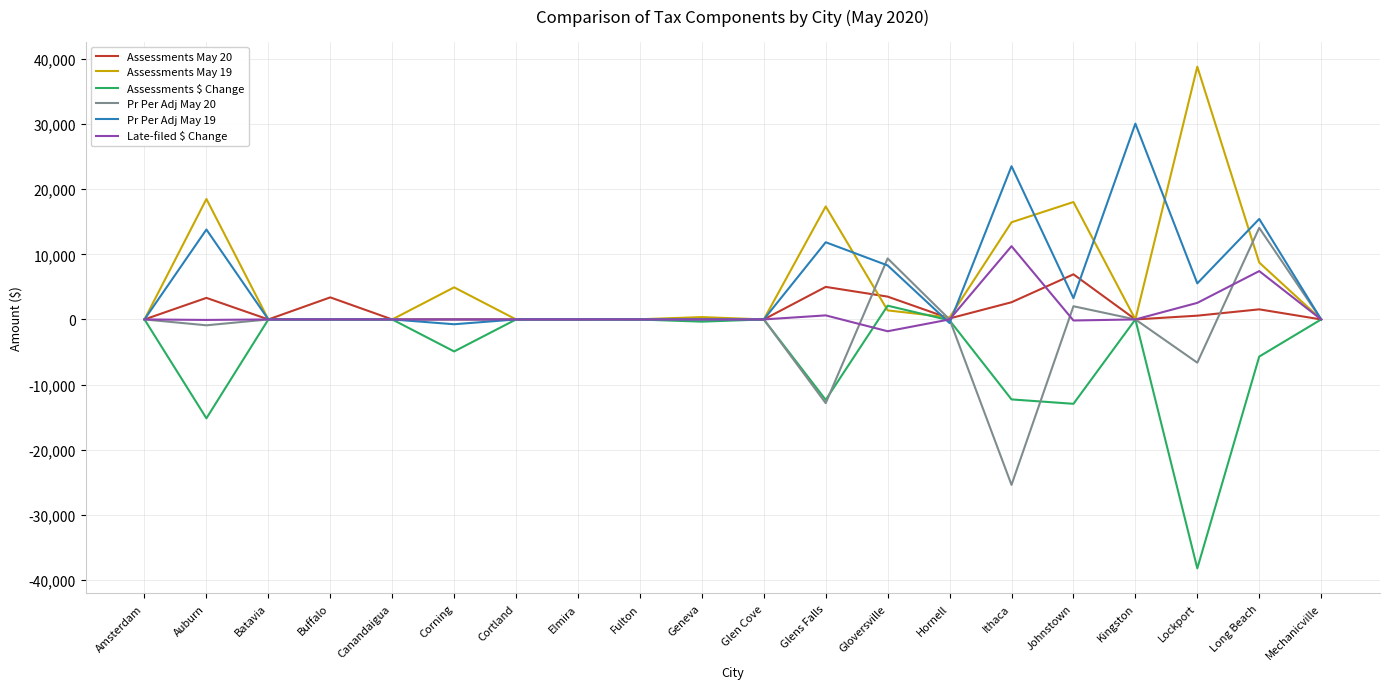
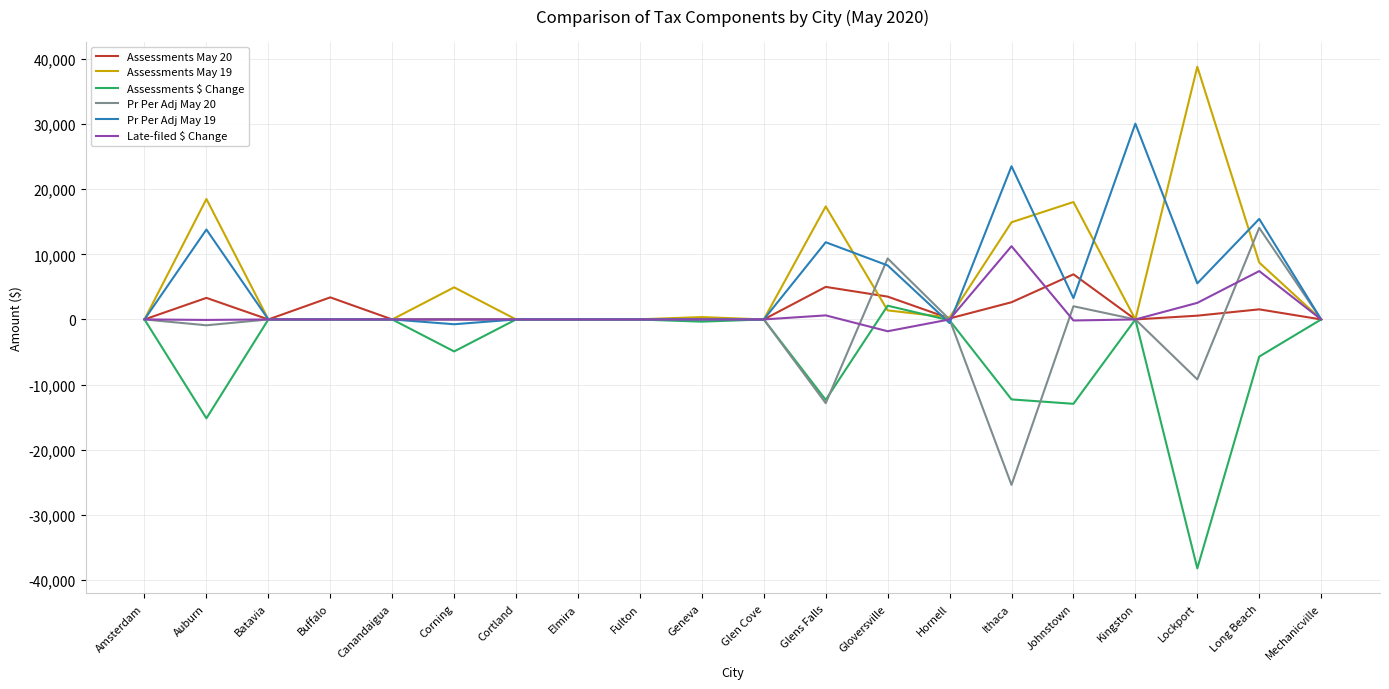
Pr Per Adj May 20, Lockport: -7,000 -> -9,000
